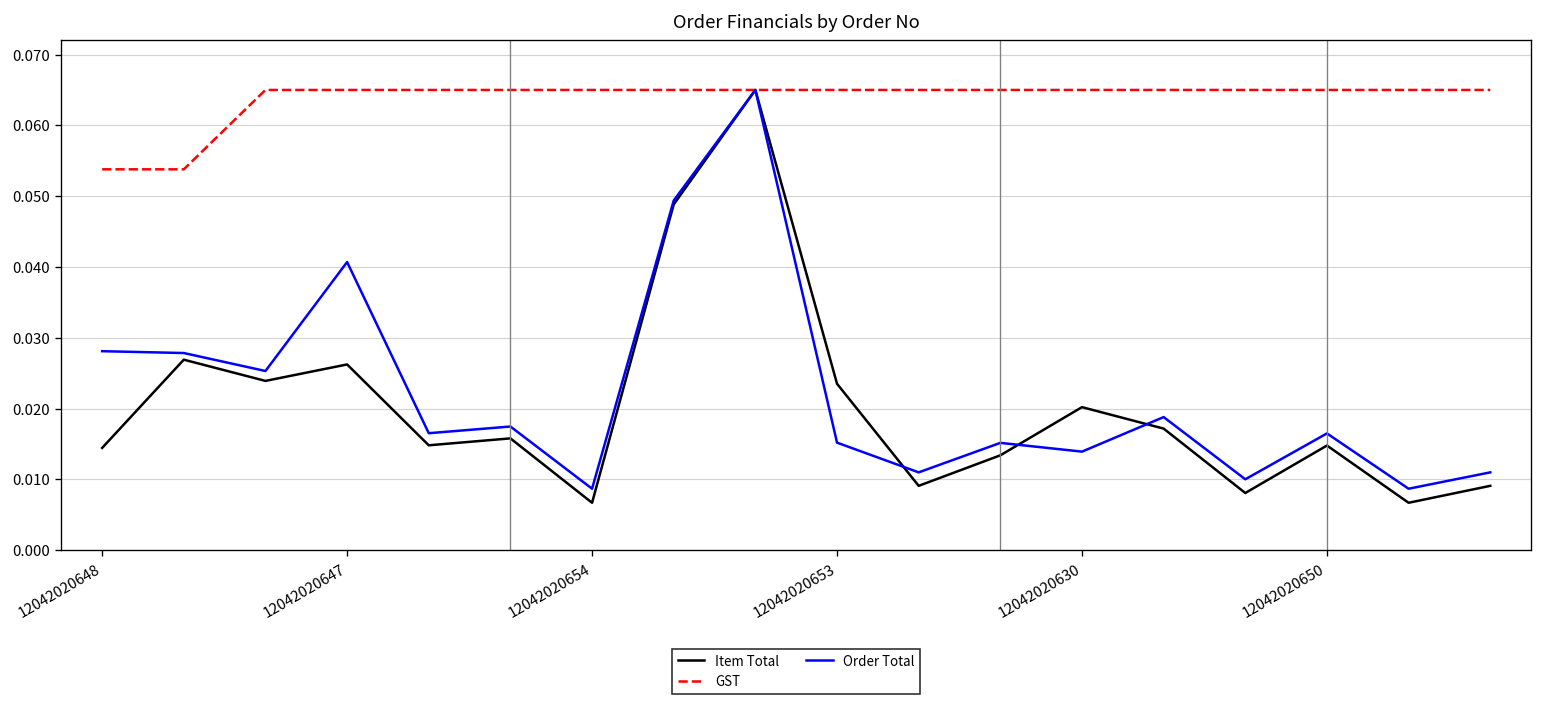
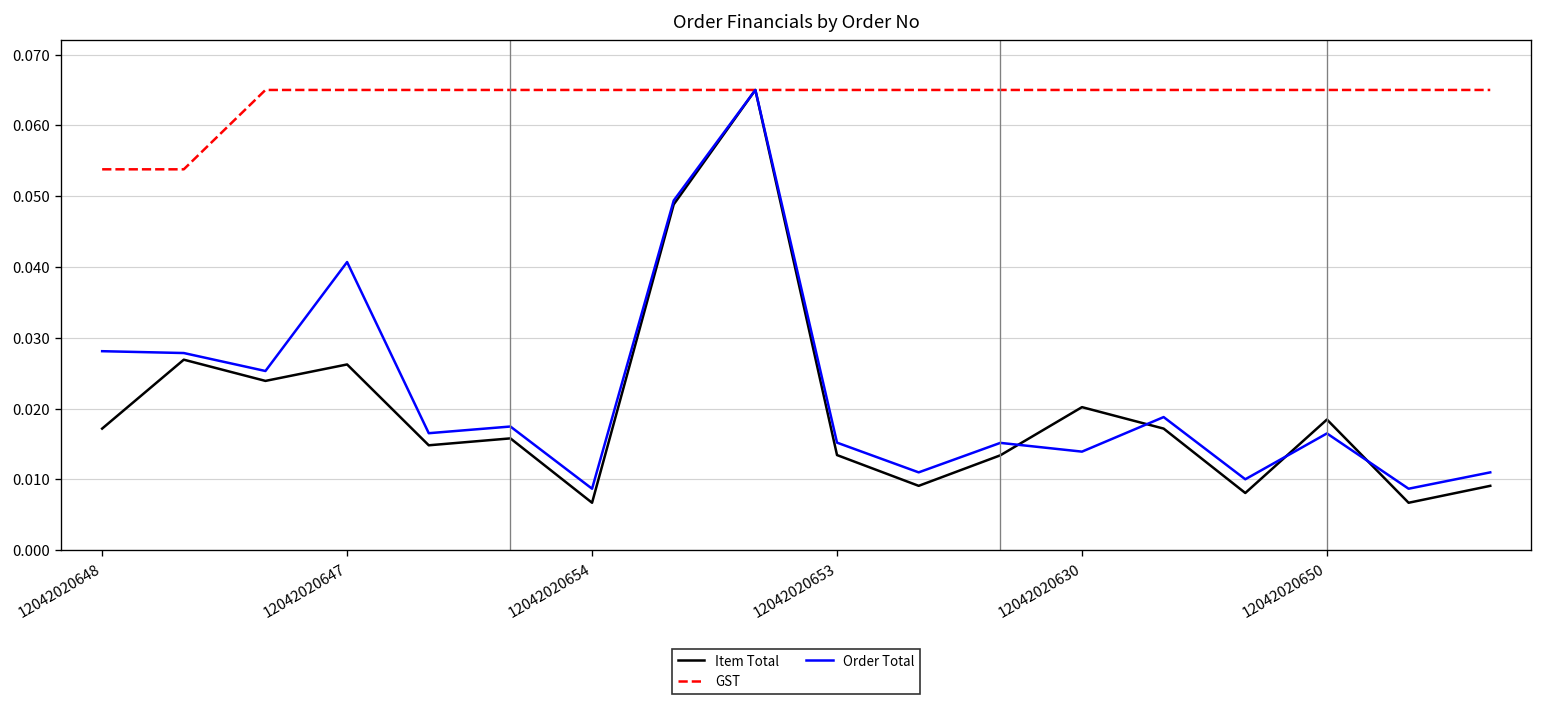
Item Total, 12042020648: 0.014 -> 0.017
Item Total, 12042020653: 0.024 -> 0.013
Item Total, 12042020650: 0.015 -> 0.018
